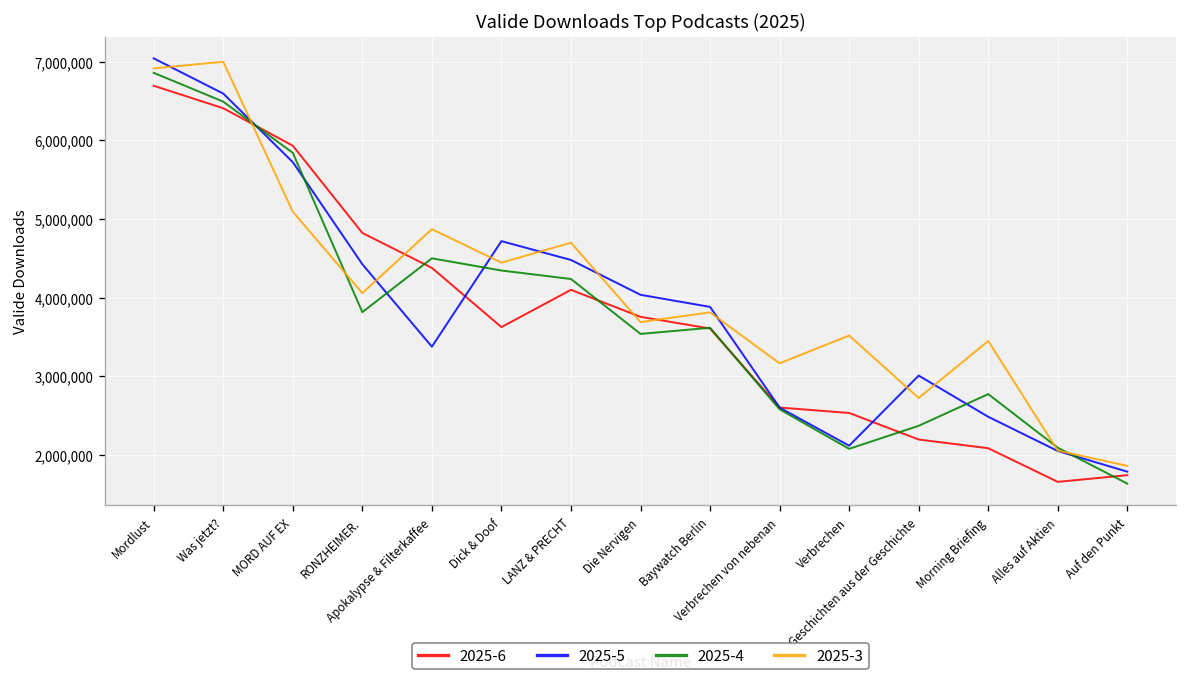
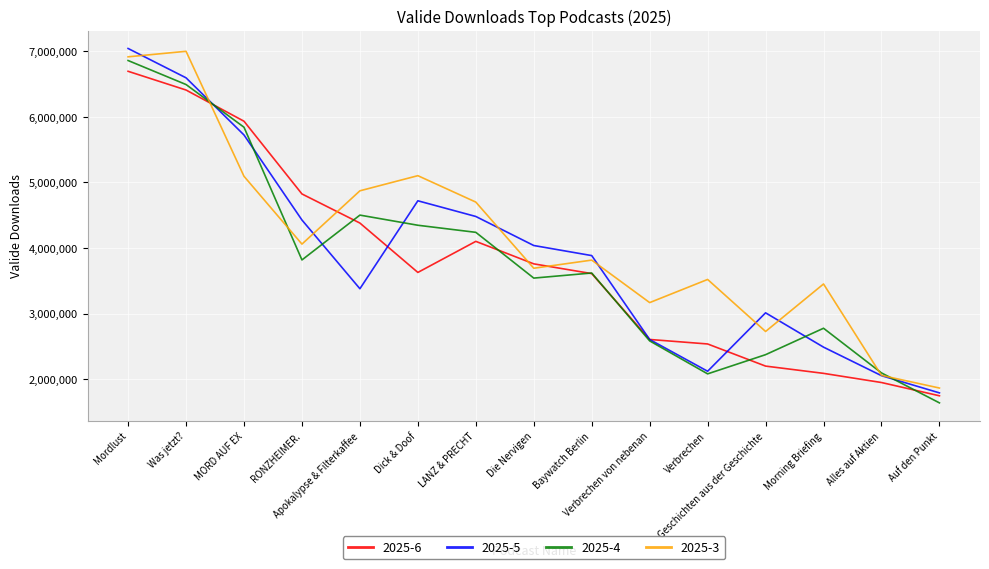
2025-3, Dick & Doof: 4,400,000 -> 5,100,000
2025-6, Alles auf Aktien: 1,700,000 -> 1,900,000
